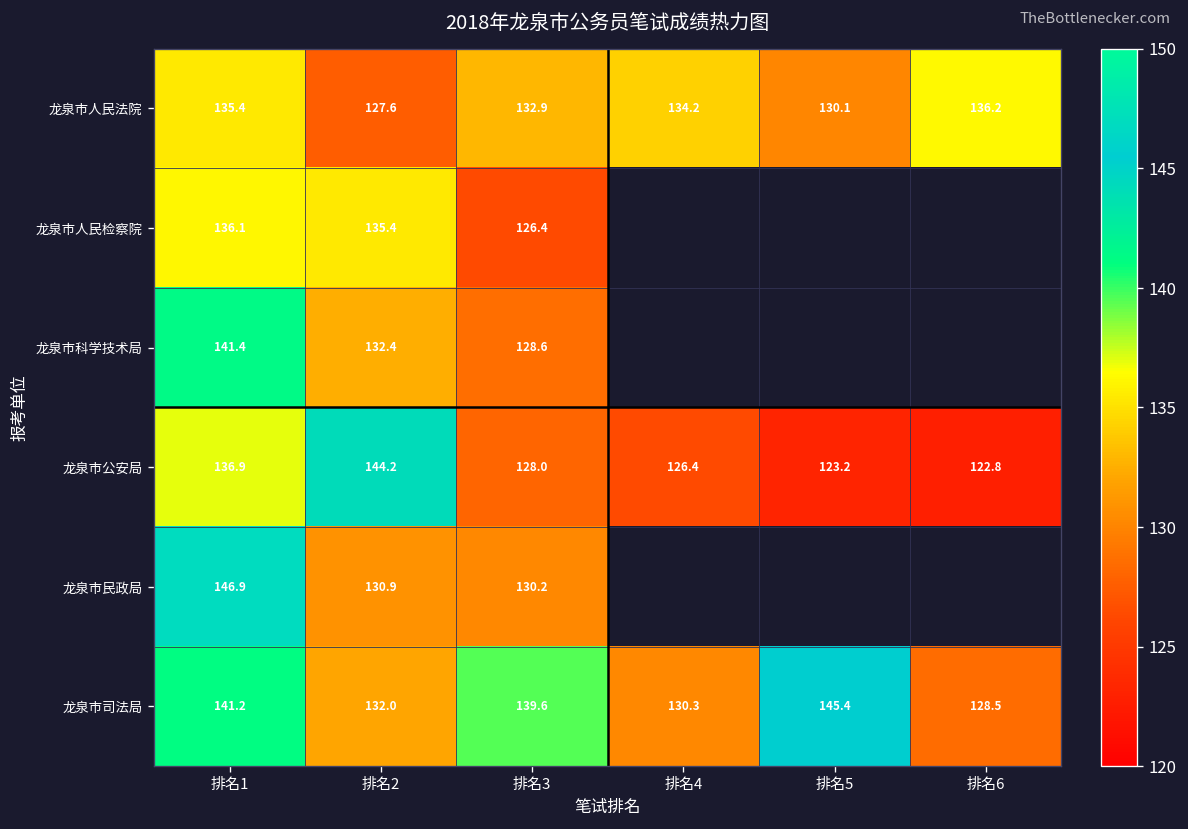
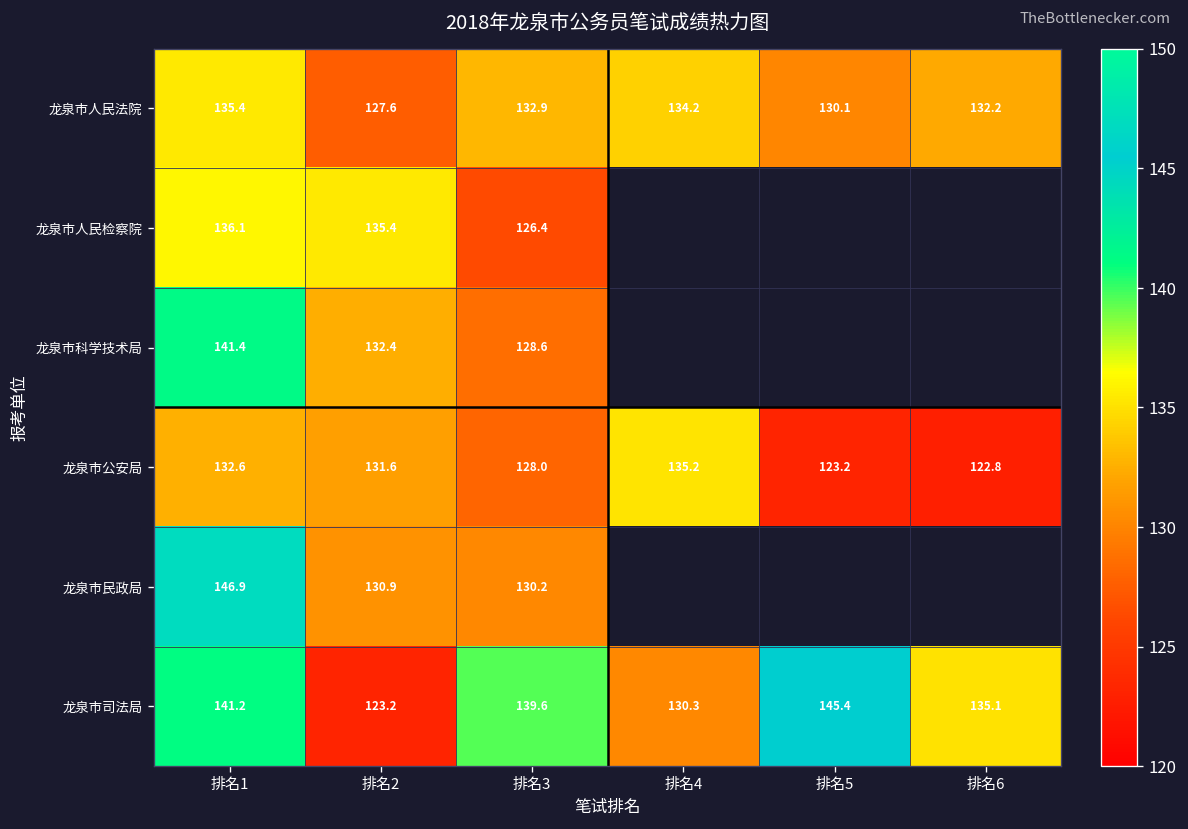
龙泉市人民法院, 排名6: 136.2 -> 132.2
龙泉市公安局, 排名1: 136.9 -> 132.6
龙泉市公安局, 排名2: 144.2 -> 131.6
龙泉市公安局, 排名4: 126.4 -> 135.2
龙泉市司法局, 排名2: 132.0 -> 123.2
龙泉市司法局, 排名6: 128.5 -> 135.1
